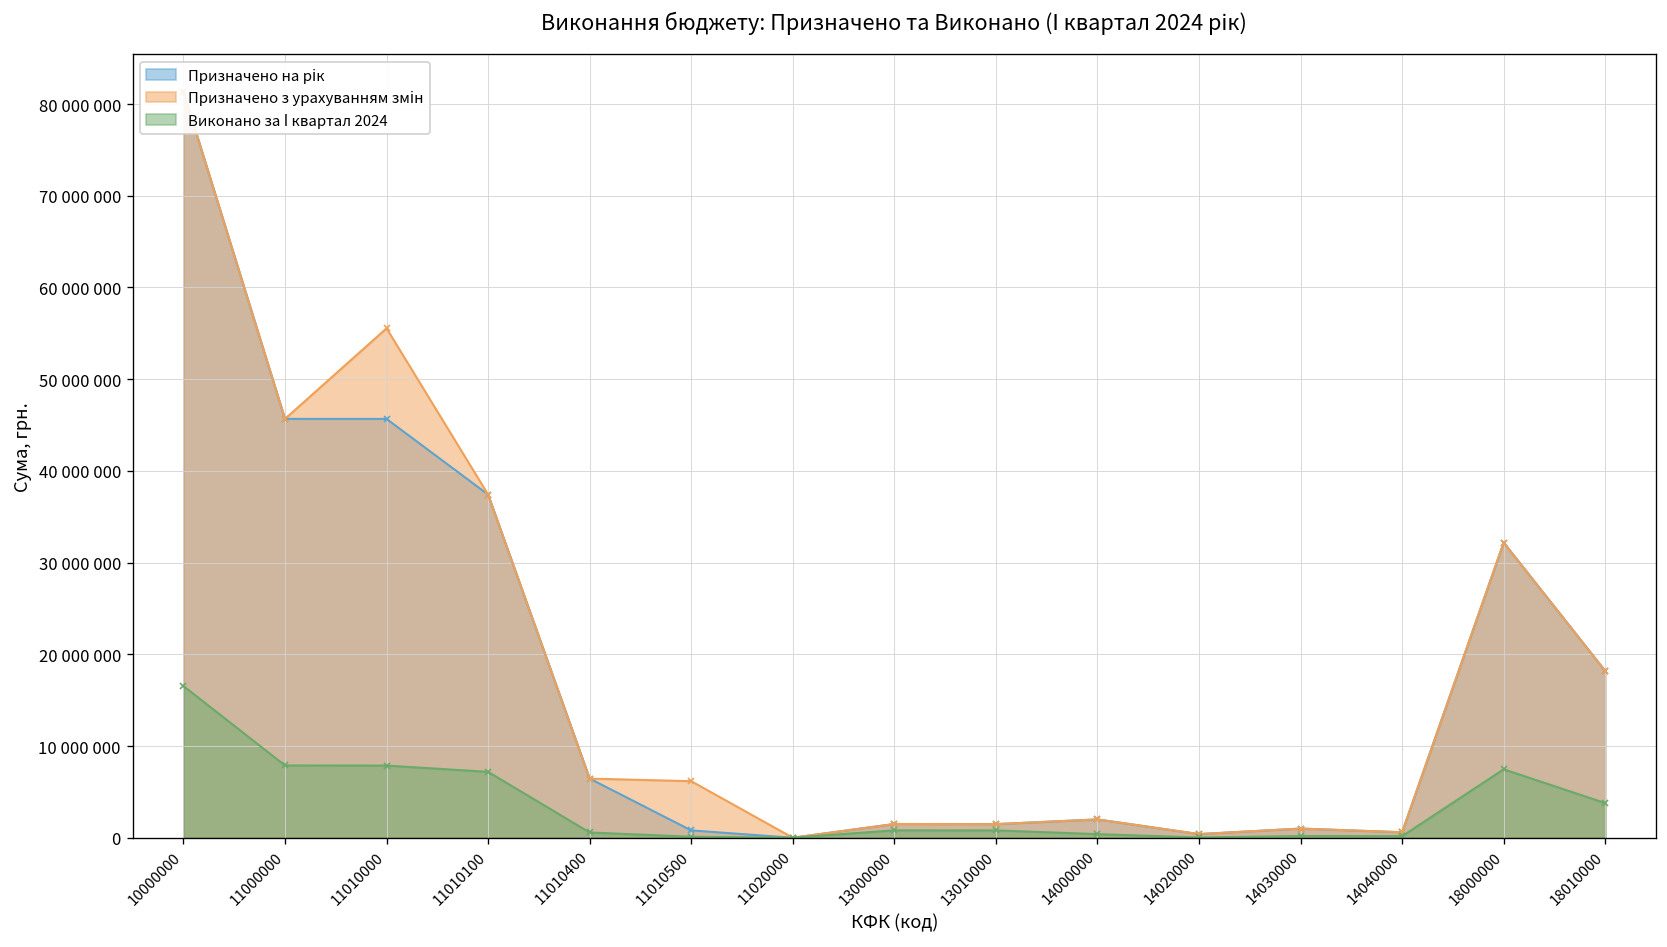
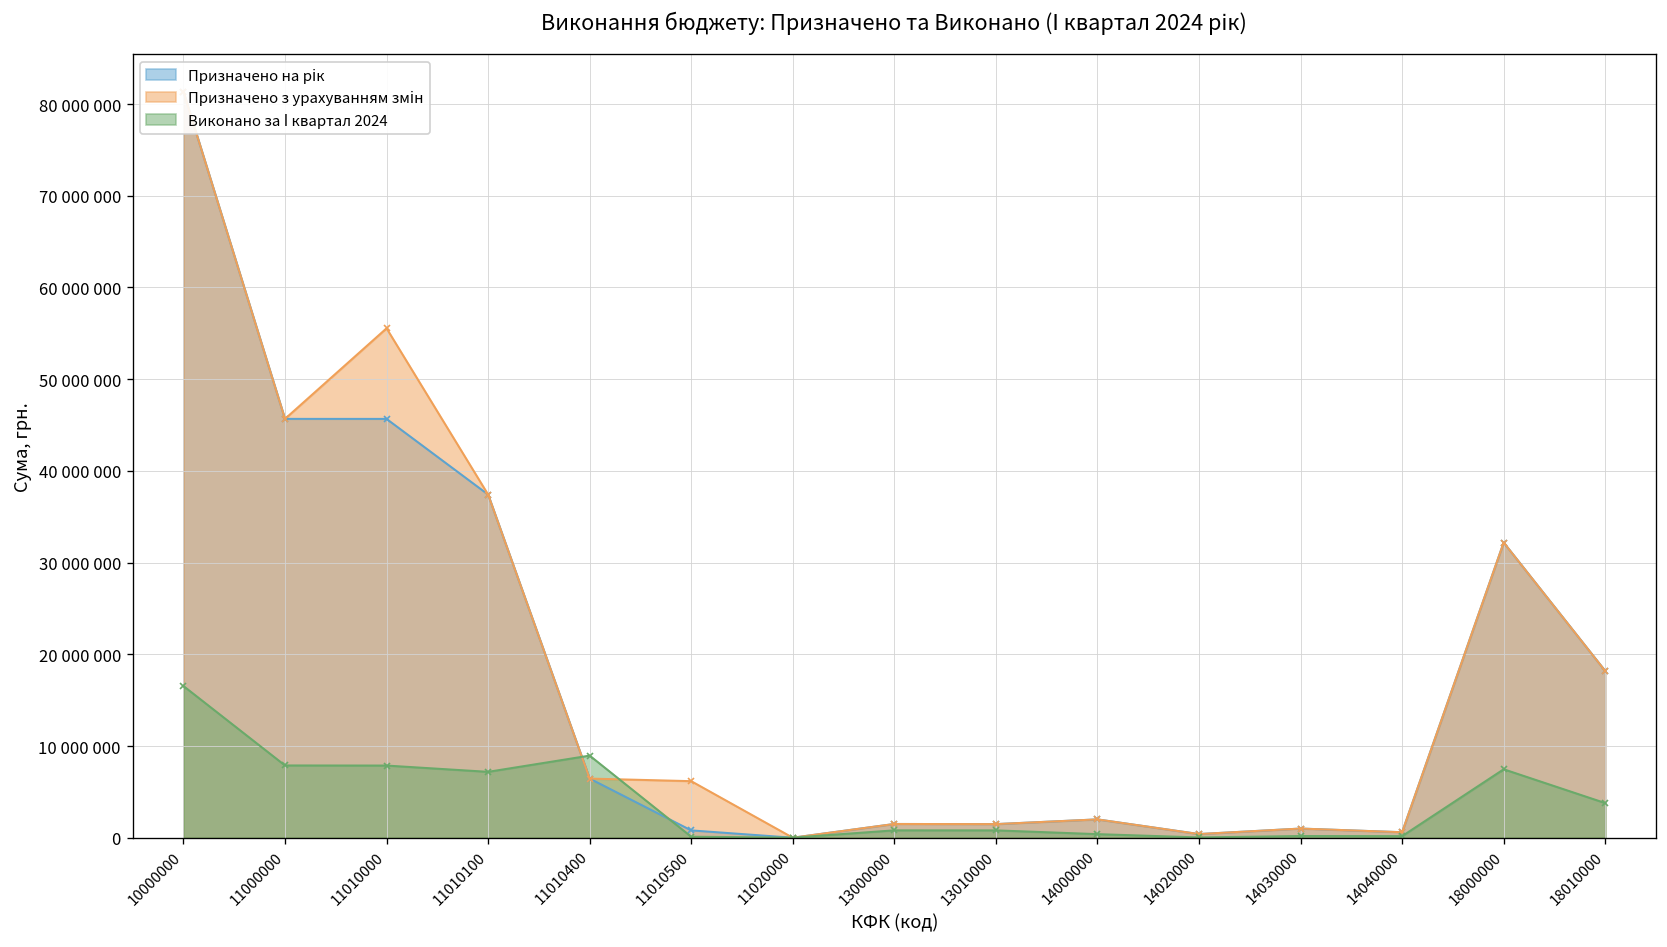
Виконано за І квартал 2024, 11010400: 1000000 -> 9000000
